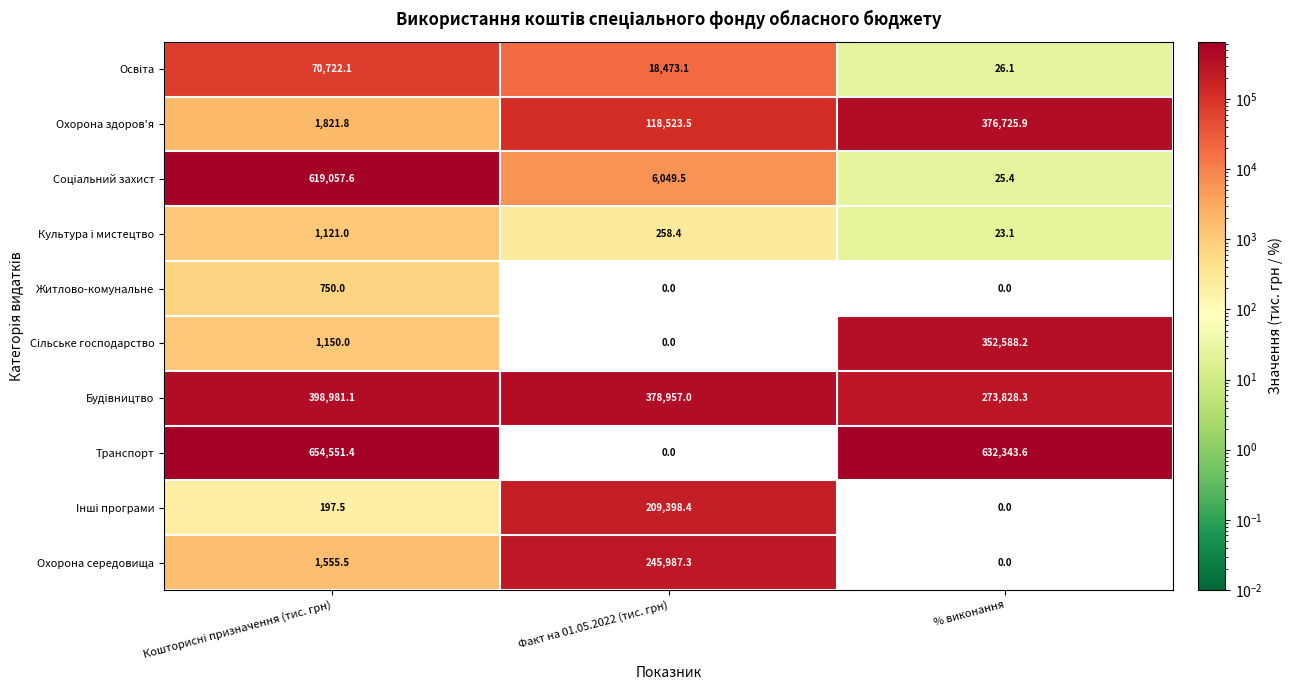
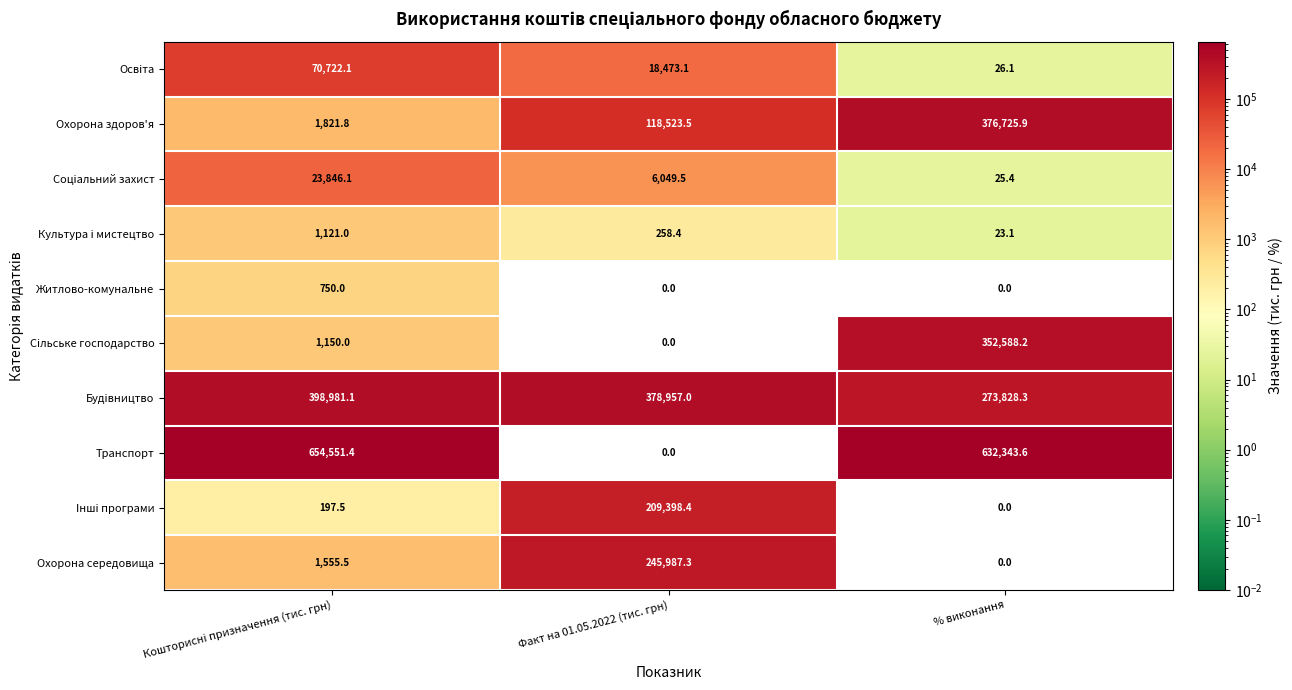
Соціальний захист, Кошторисні призначення (тис. грн): 619,057.6 -> 23,846.1
